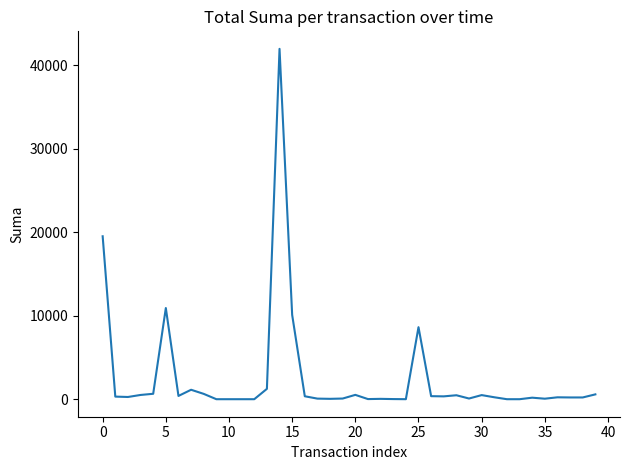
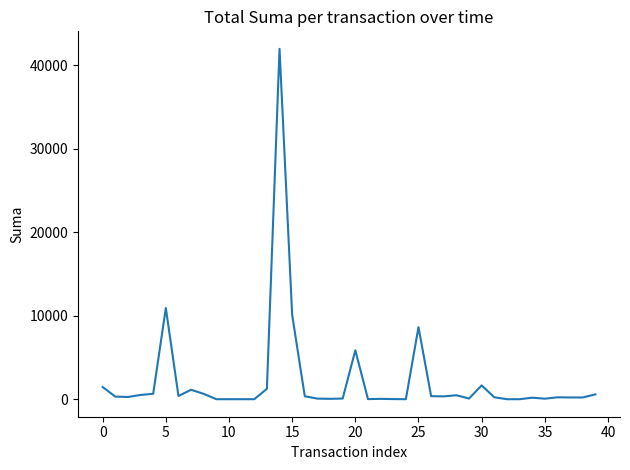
0: 20000 -> 1000
20: 1000 -> 6000
30: 0 -> 2000
